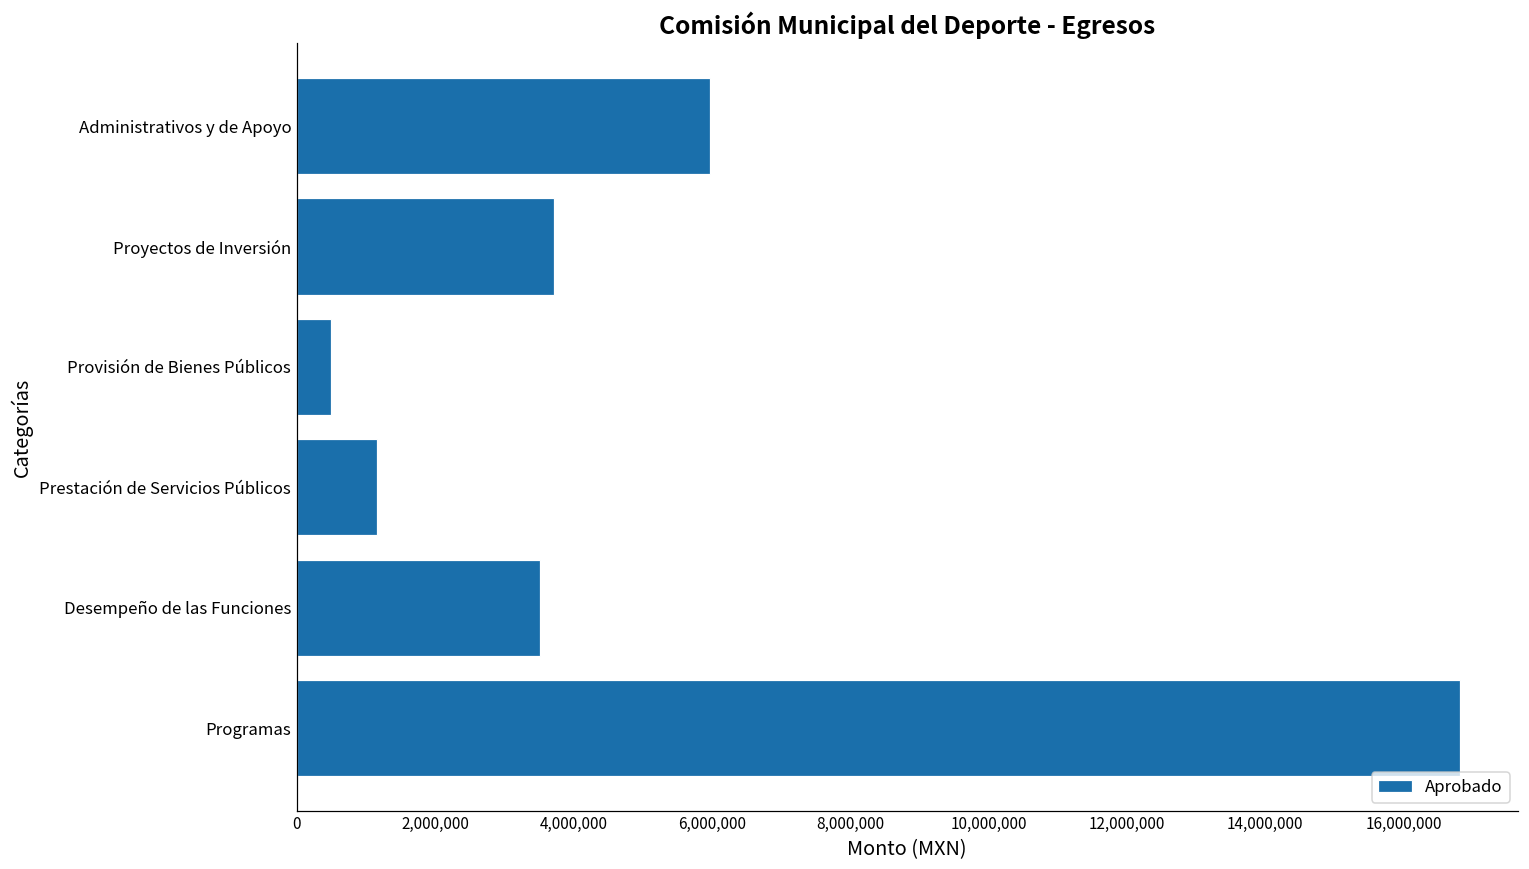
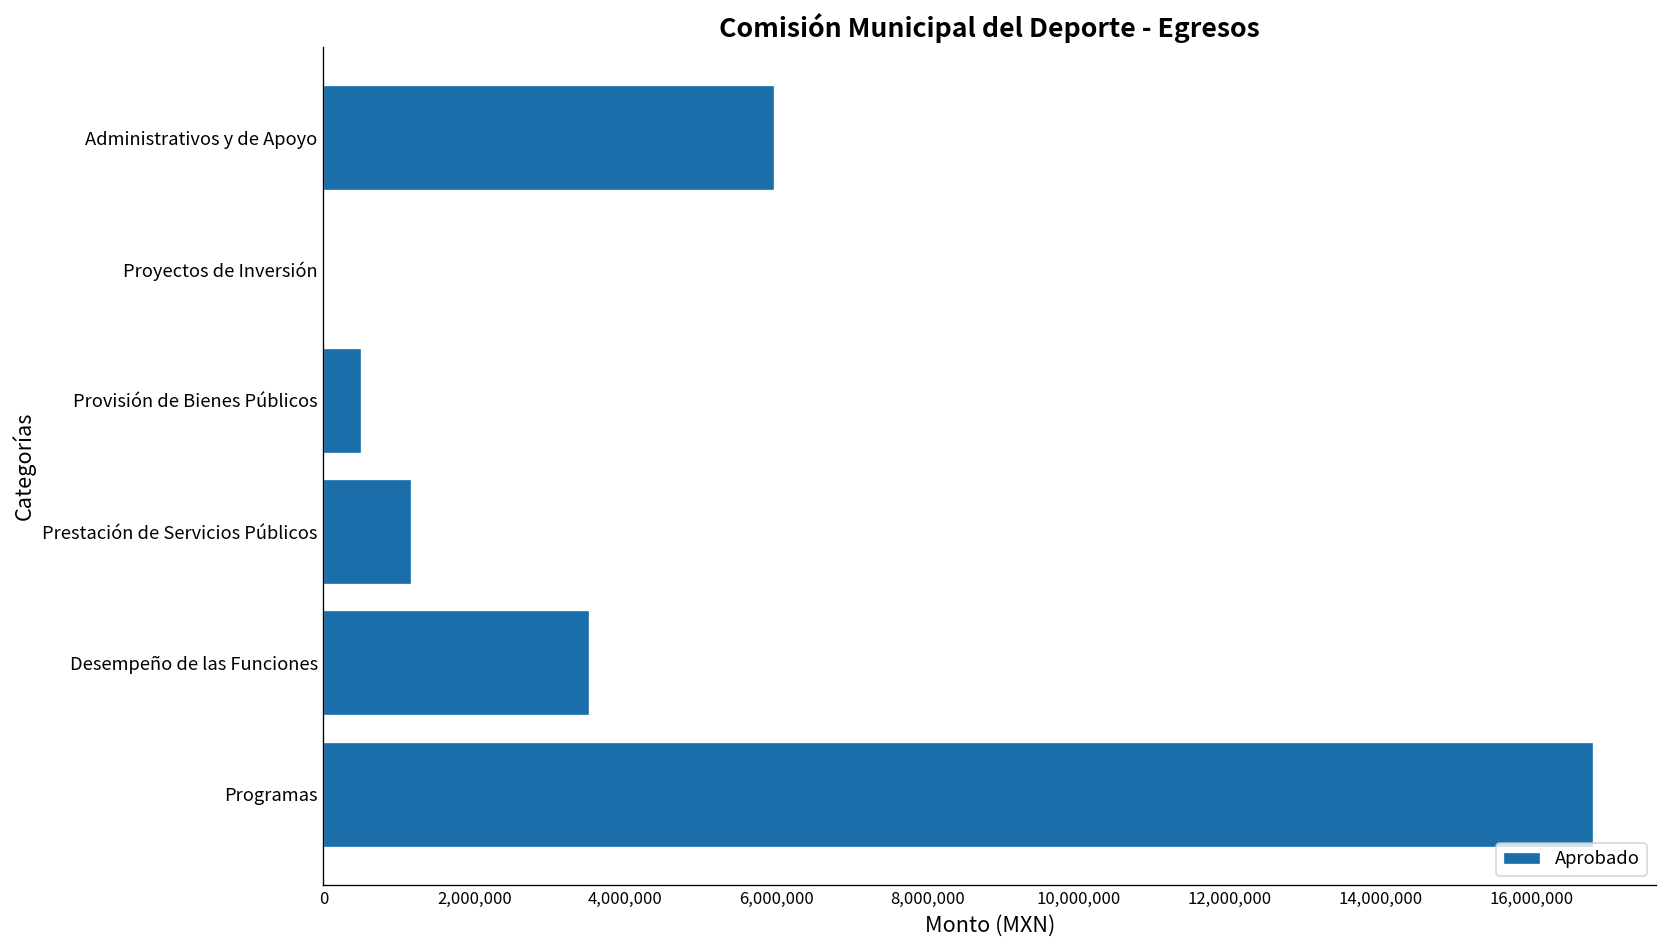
Proyectos de Inversión: 3,700,000 -> 0
